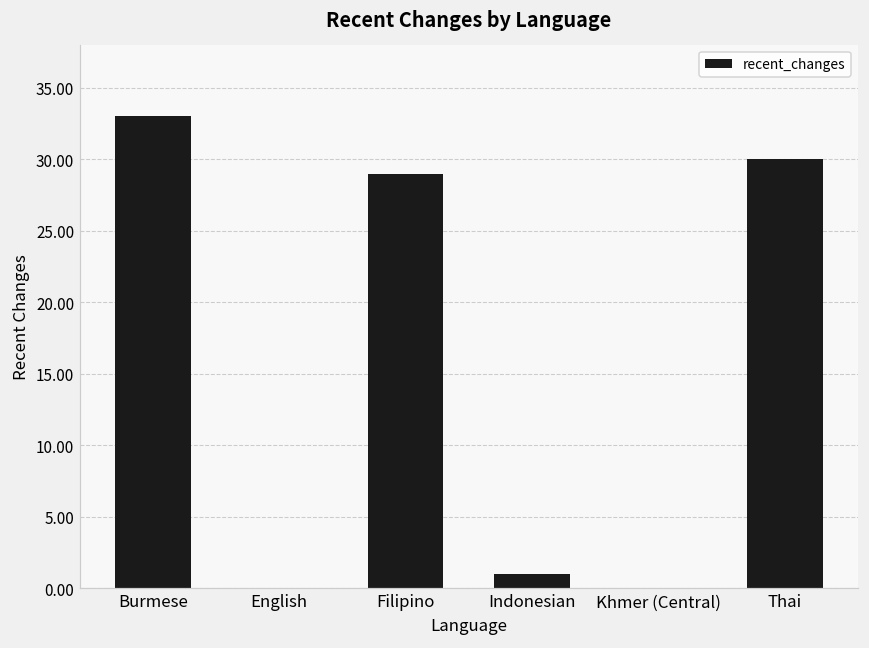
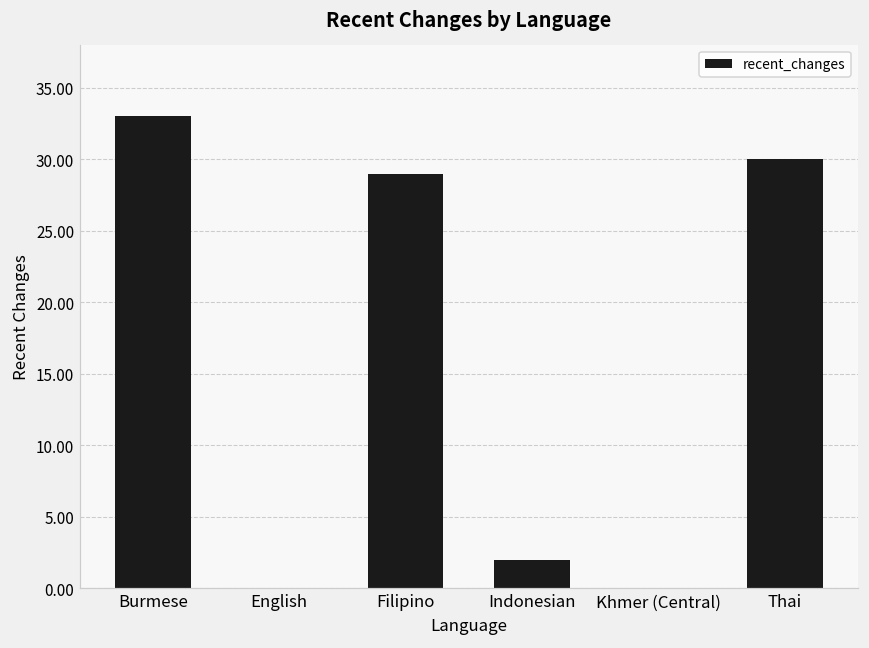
Indonesian: 1 -> 2
